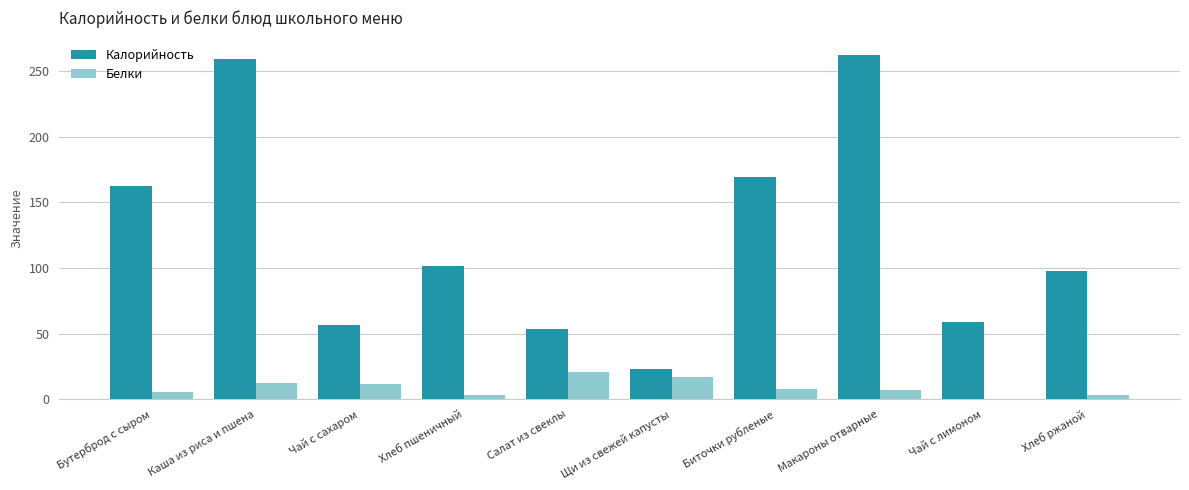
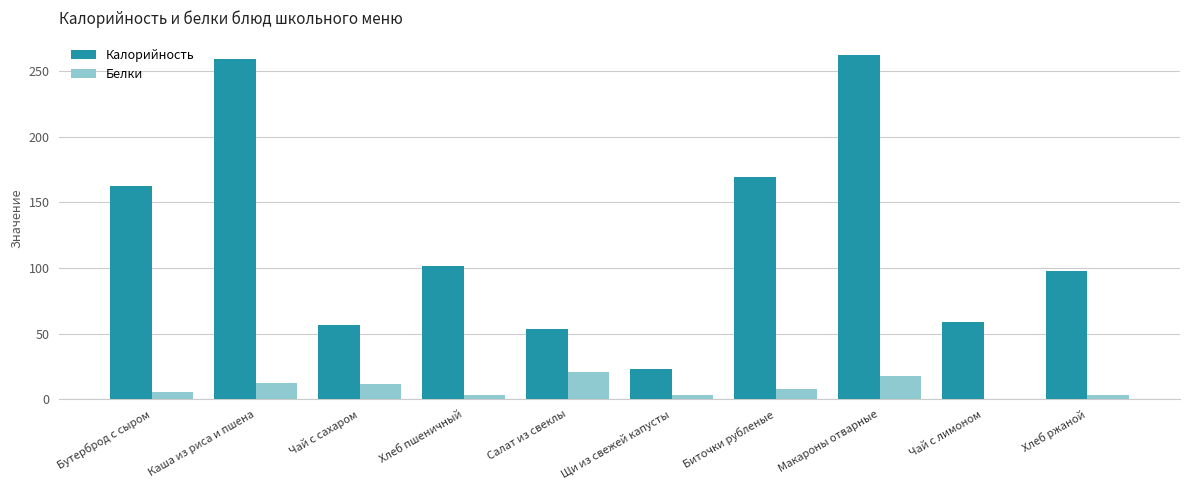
Белки, Щи из свежей капусты: 17 -> 3
Белки, Макароны отварные: 7 -> 18
